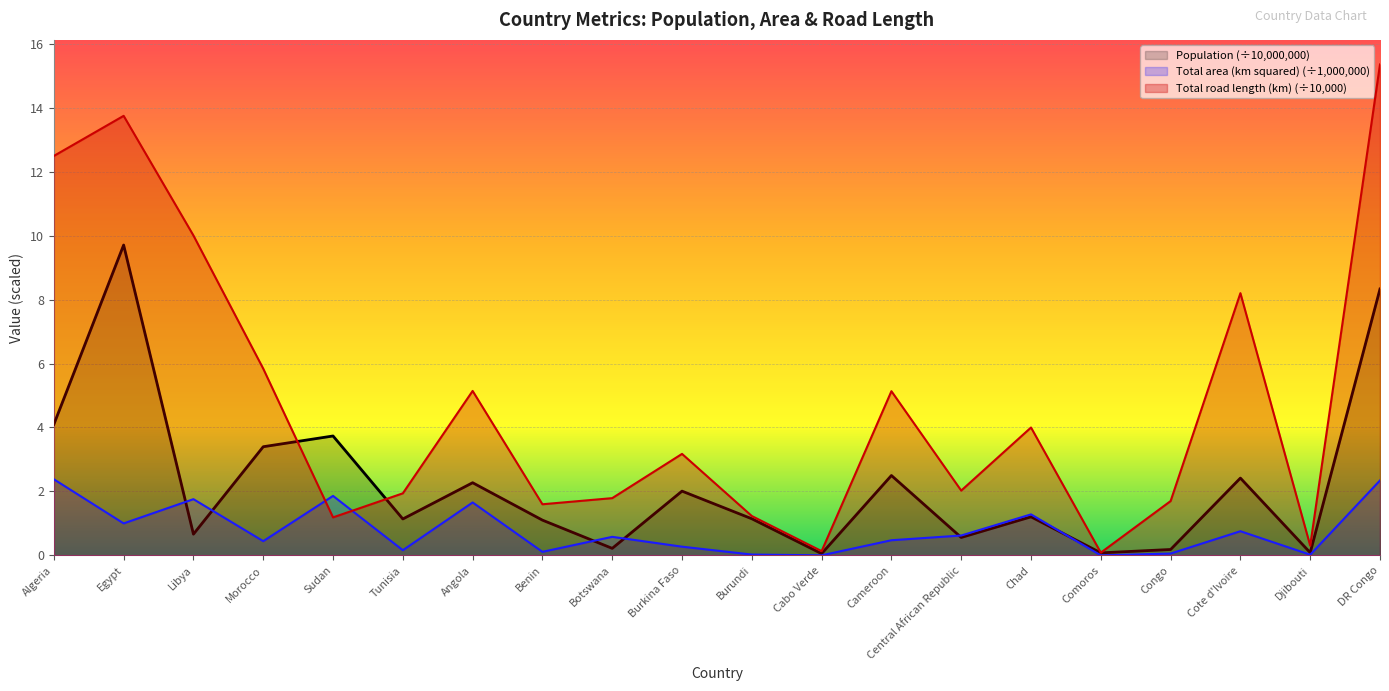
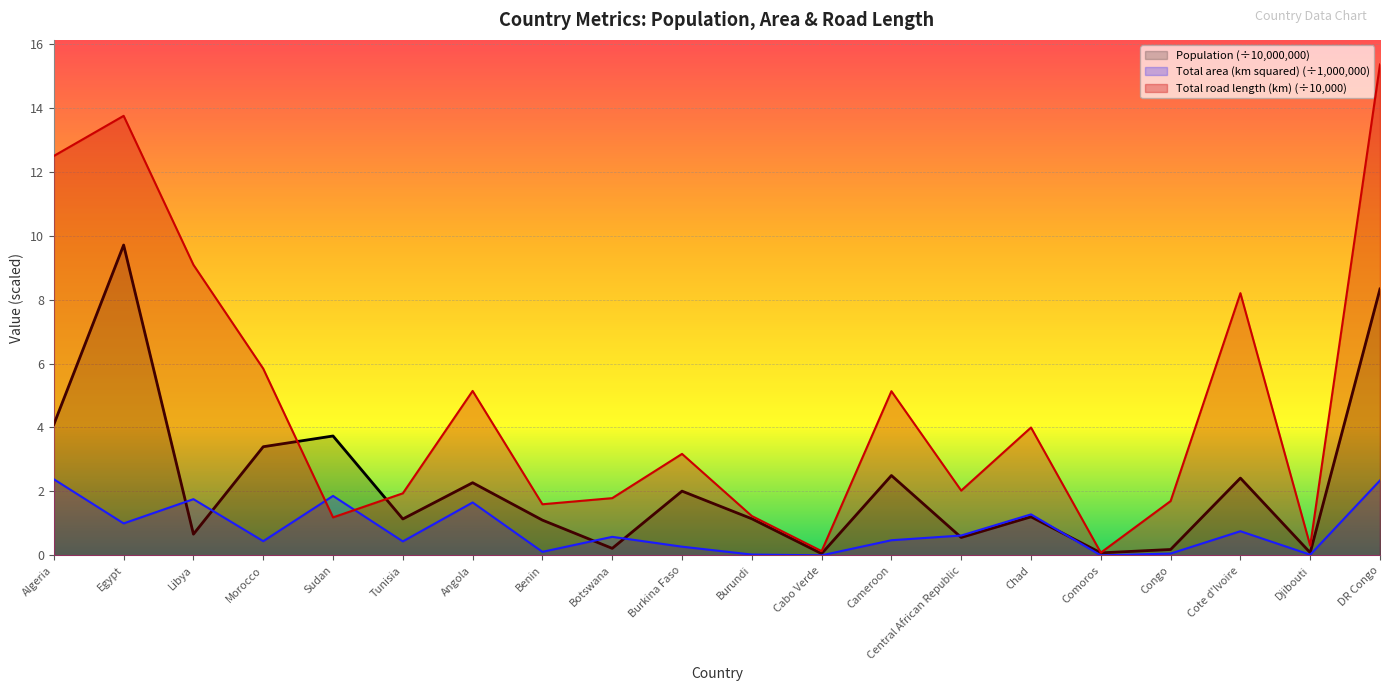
Total road length (km) (÷10,000), Libya: 10.0 -> 9.1
Total area (km squared) (÷1,000,000), Tunisia: 0.2 -> 0.4
